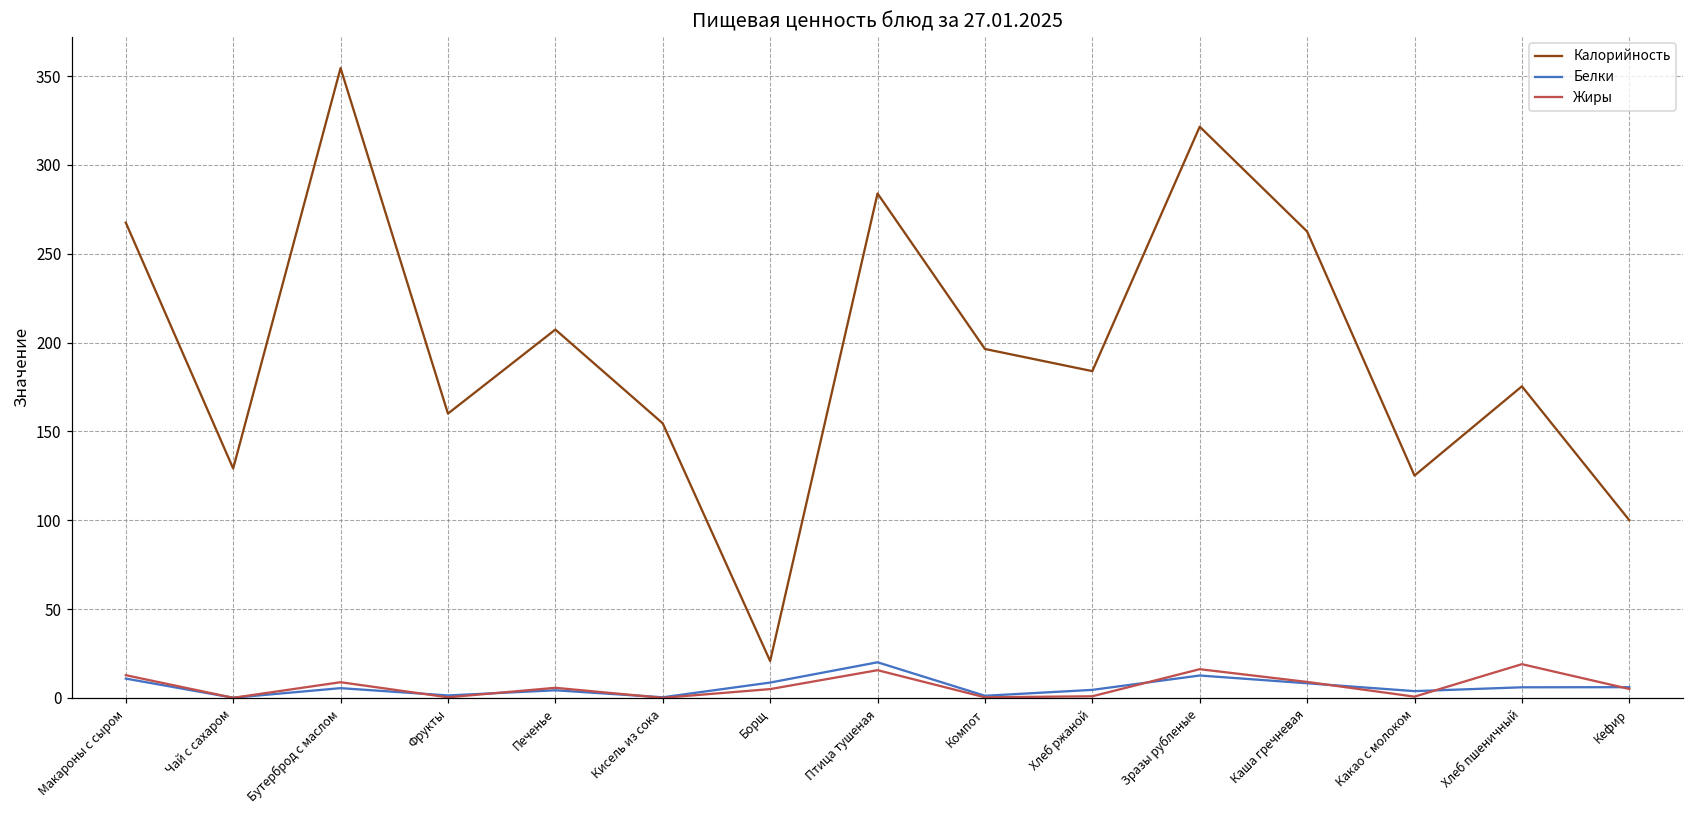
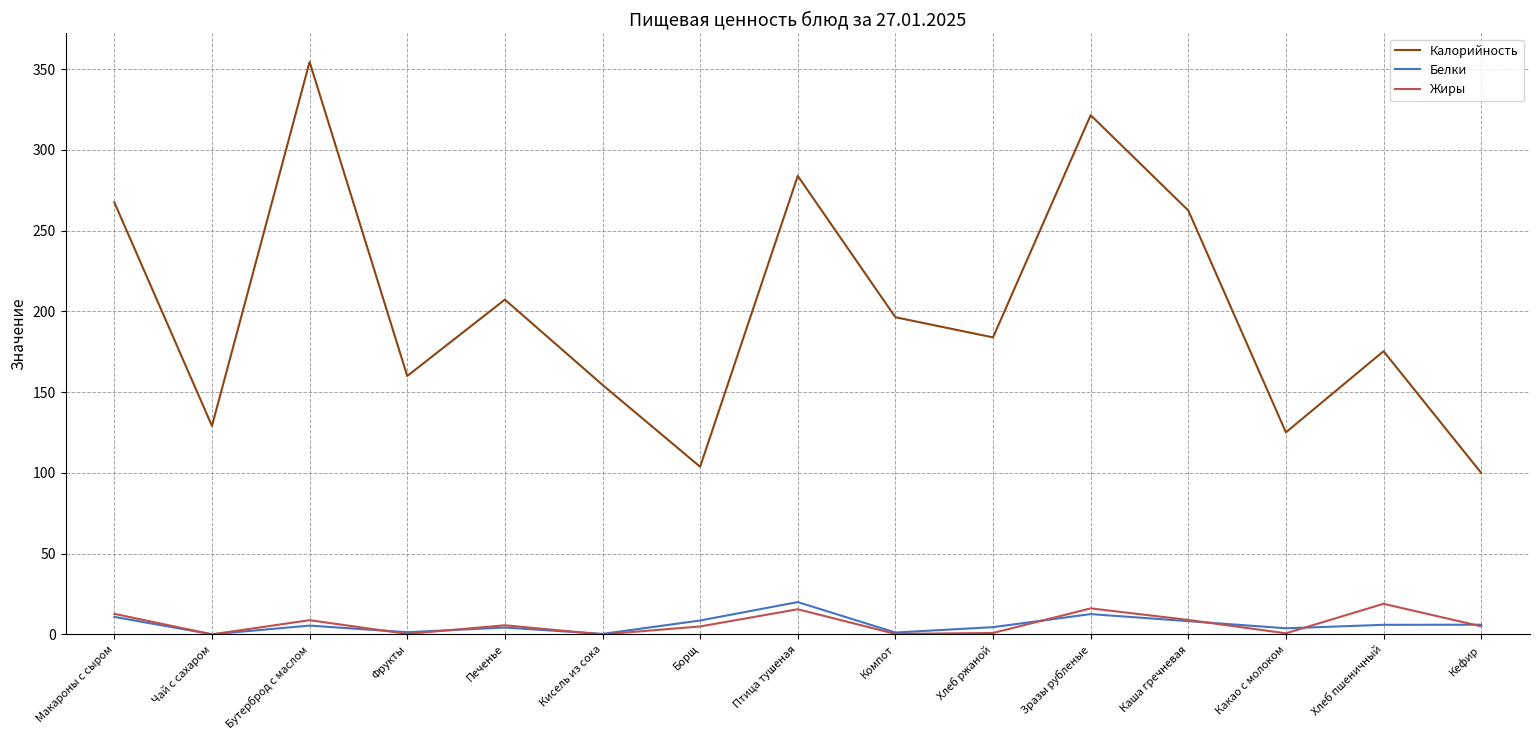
Калорийность, Борщ: 21 -> 104
